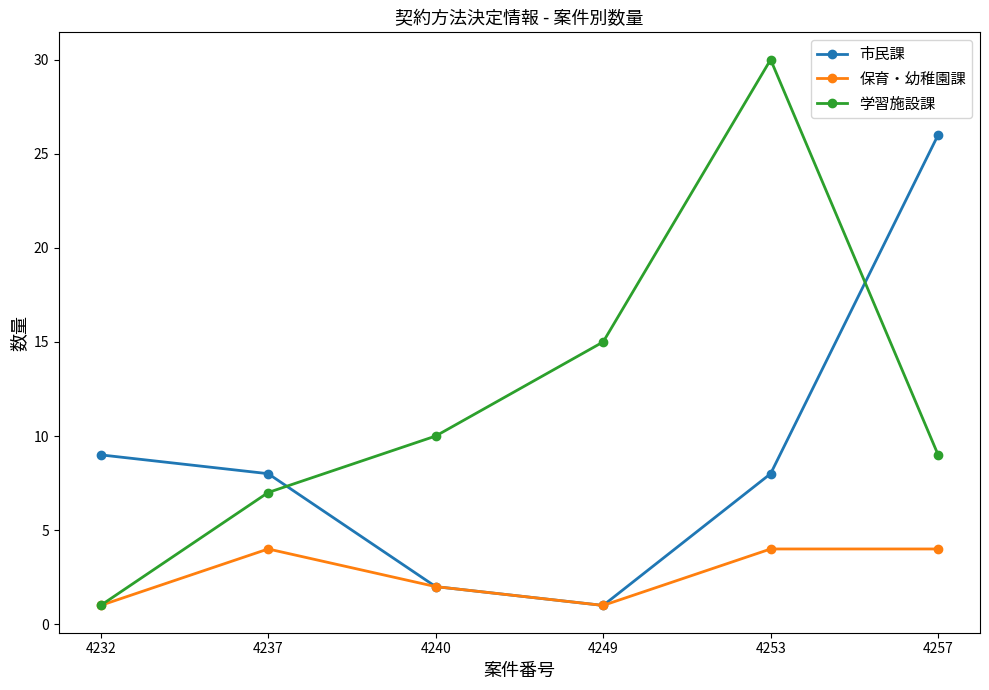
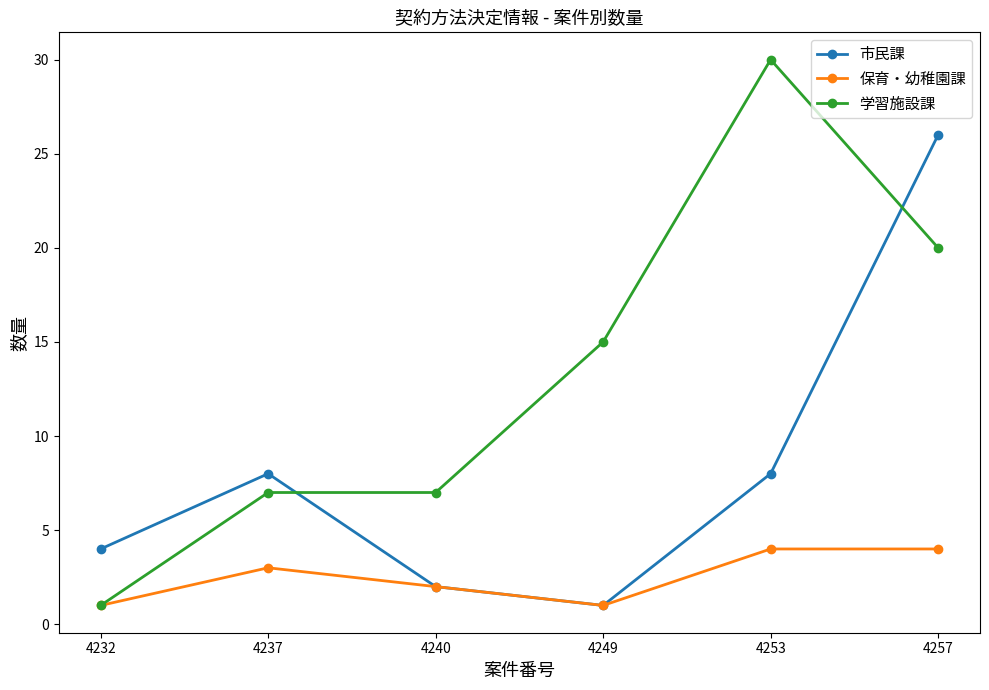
市民課, 4232: 9 -> 4
保育・幼稚園課, 4237: 4 -> 3
学習施設課, 4240: 10 -> 7
学習施設課, 4257: 9 -> 20
